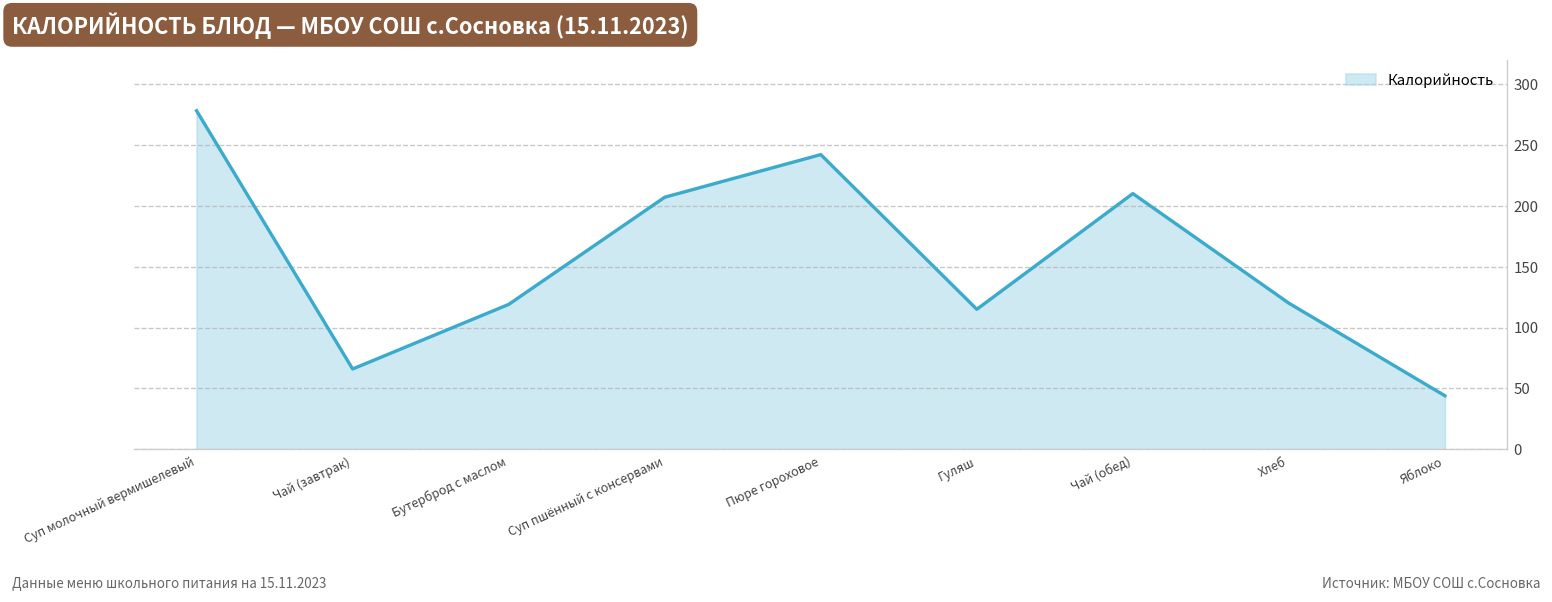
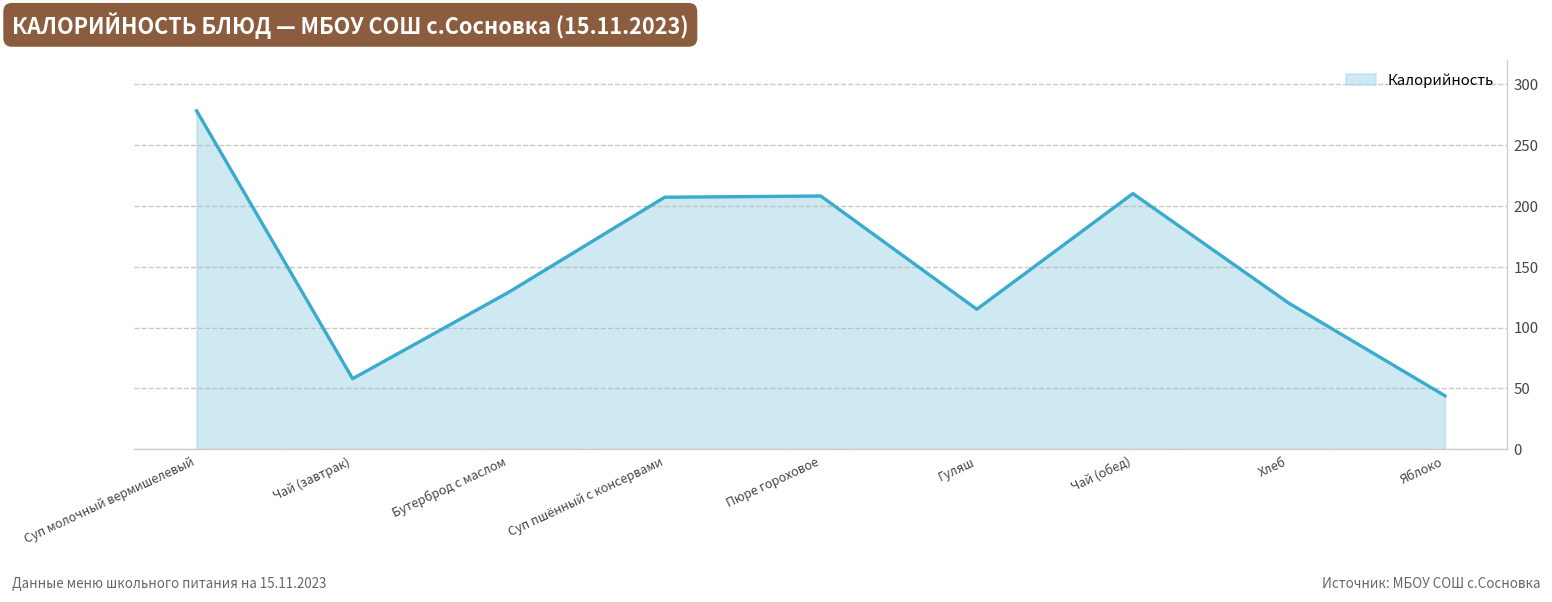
Чай (завтрак): 66 -> 58
Бутерброд с маслом: 119 -> 129
Пюре гороховое: 242 -> 208
